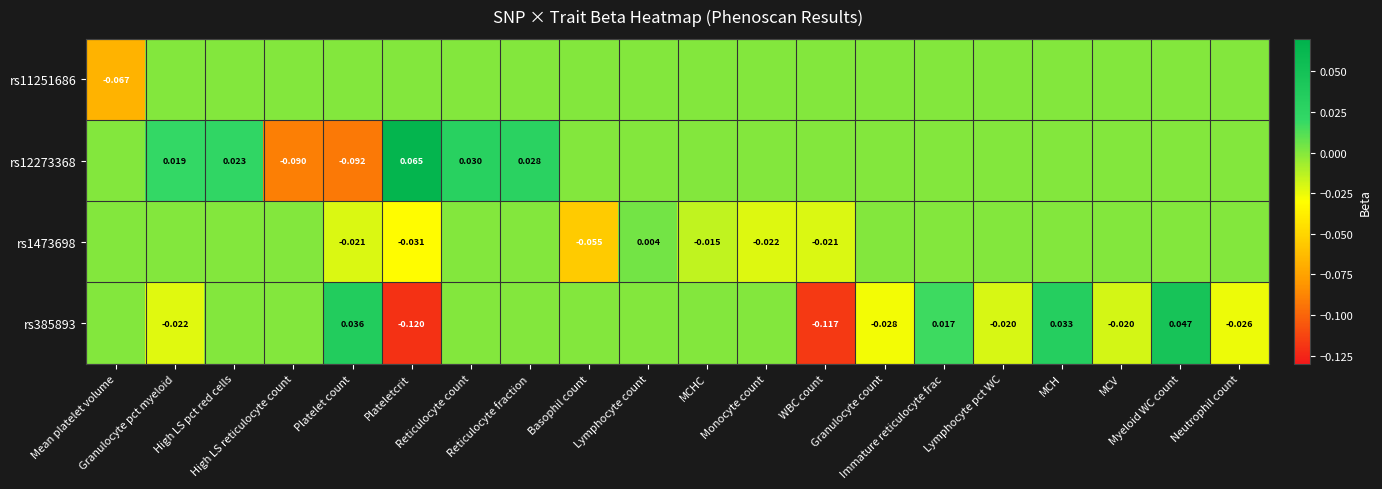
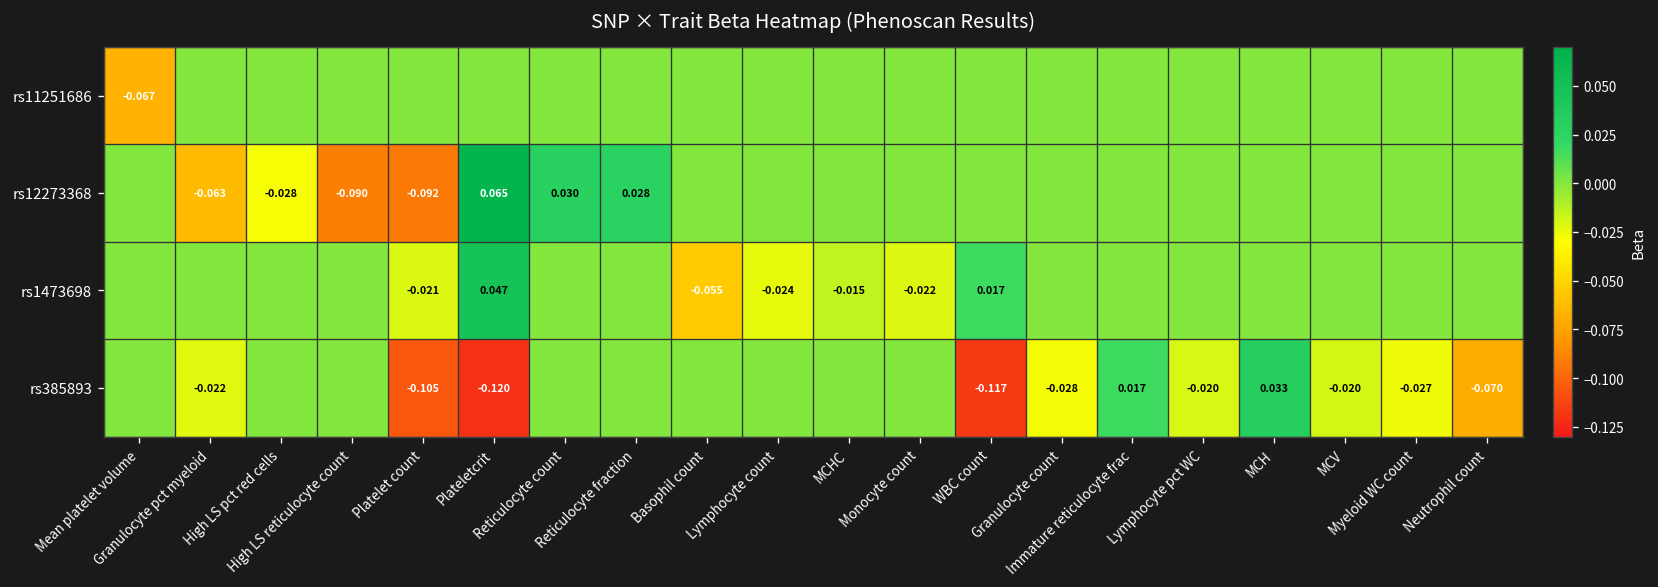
rs12273368, Granulocyte pct myeloid: 0.019 -> -0.063
rs12273368, High LS pct red cells: 0.023 -> -0.028
rs1473698, Plateletcrit: -0.031 -> 0.047
rs1473698, Lymphocyte count: 0.004 -> -0.024
rs1473698, WBC count: -0.021 -> 0.017
rs385893, Platelet count: 0.036 -> -0.105
rs385893, Myeloid WC count: 0.047 -> -0.027
rs385893, Neutrophil count: -0.026 -> -0.070
